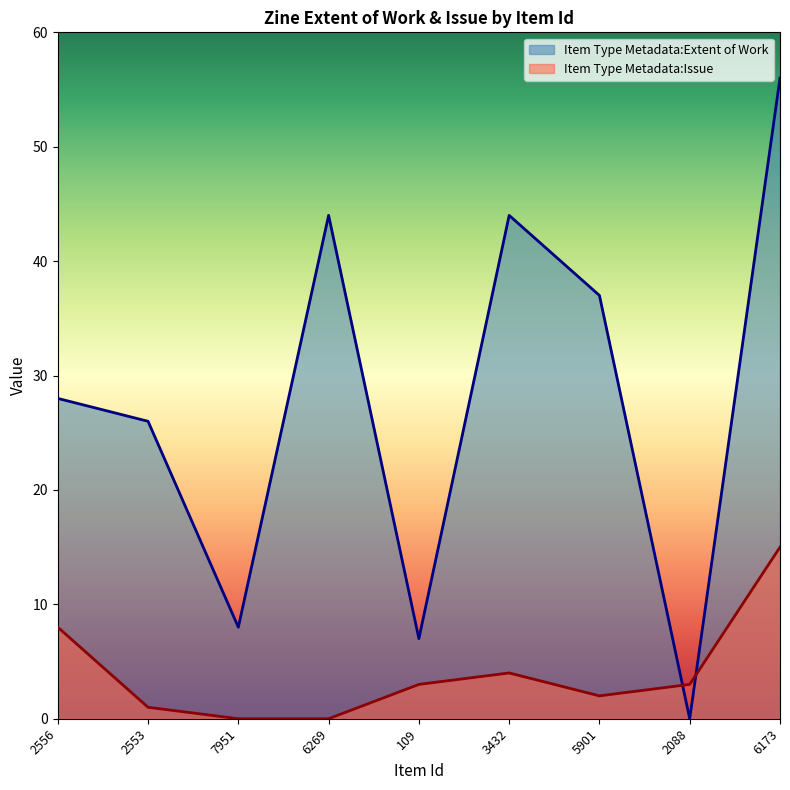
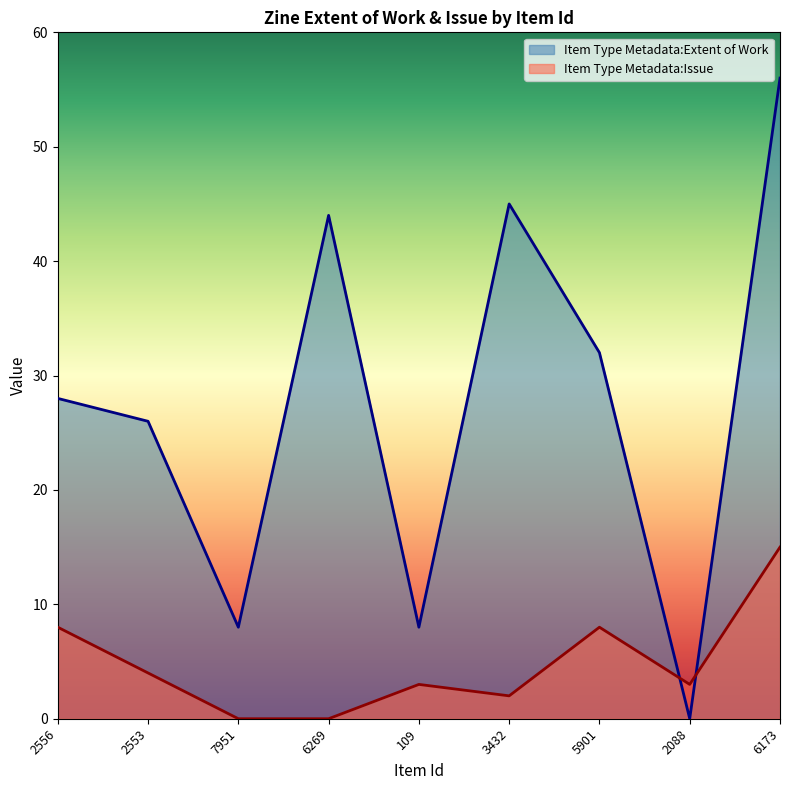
Item Type Metadata:Issue, 2553: 1 -> 4
Item Type Metadata:Extent of Work, 109: 7 -> 8
Item Type Metadata:Extent of Work, 3432: 44 -> 45
Item Type Metadata:Issue, 3432: 4 -> 2
Item Type Metadata:Extent of Work, 5901: 37 -> 32
Item Type Metadata:Issue, 5901: 2 -> 8
